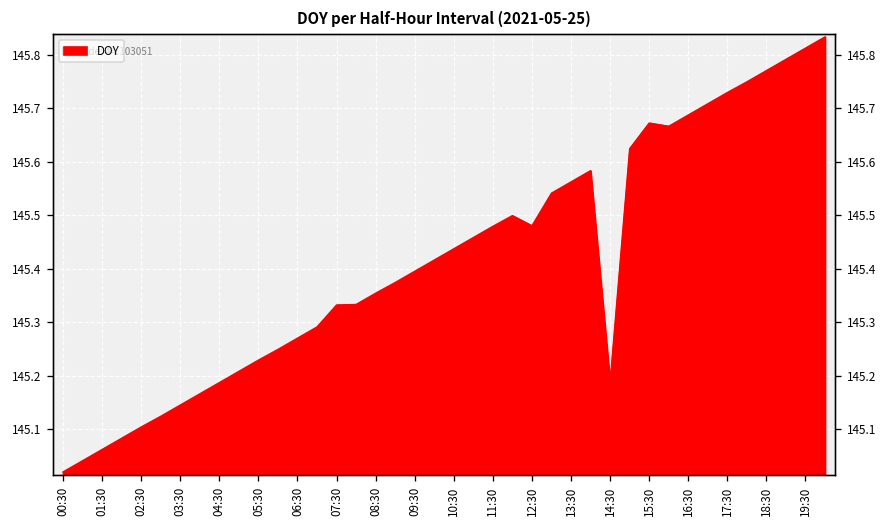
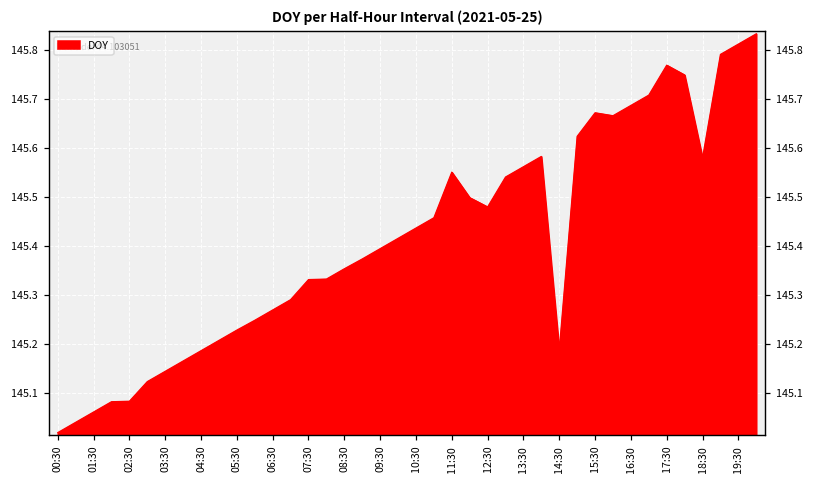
02:30: 145.10 -> 145.08
11:30: 145.48 -> 145.55
17:30: 145.73 -> 145.77
18:30: 145.77 -> 145.58
